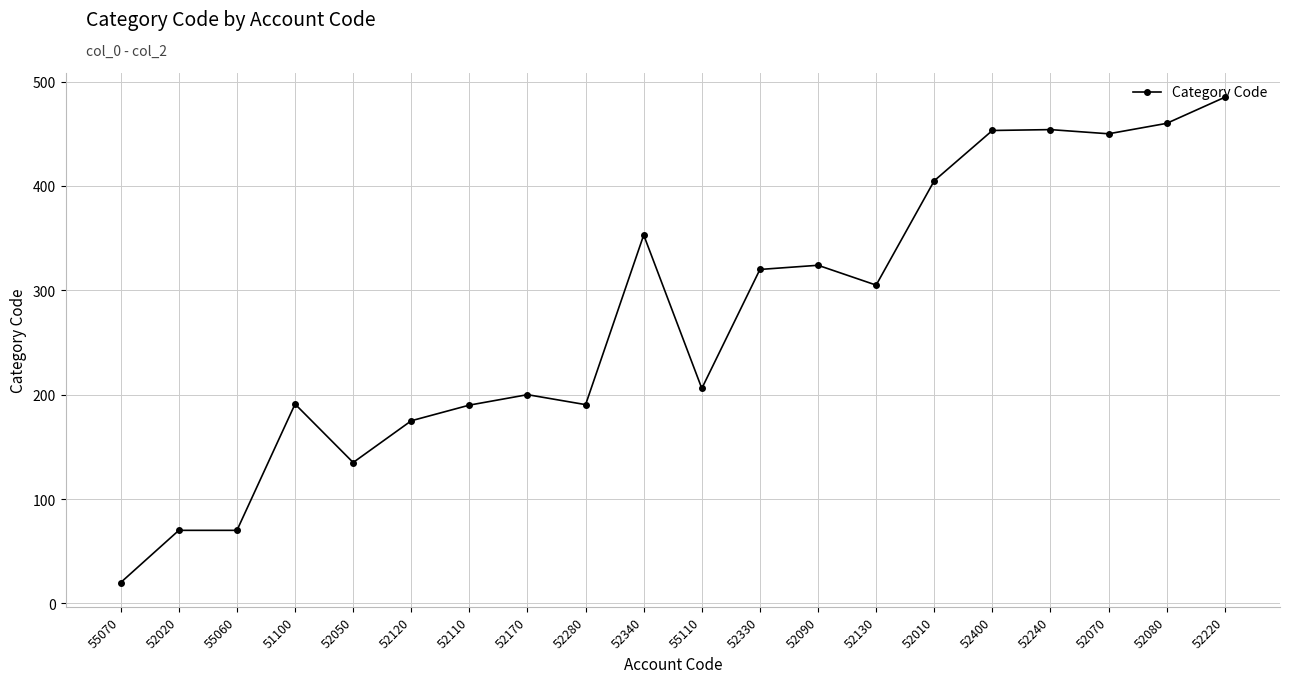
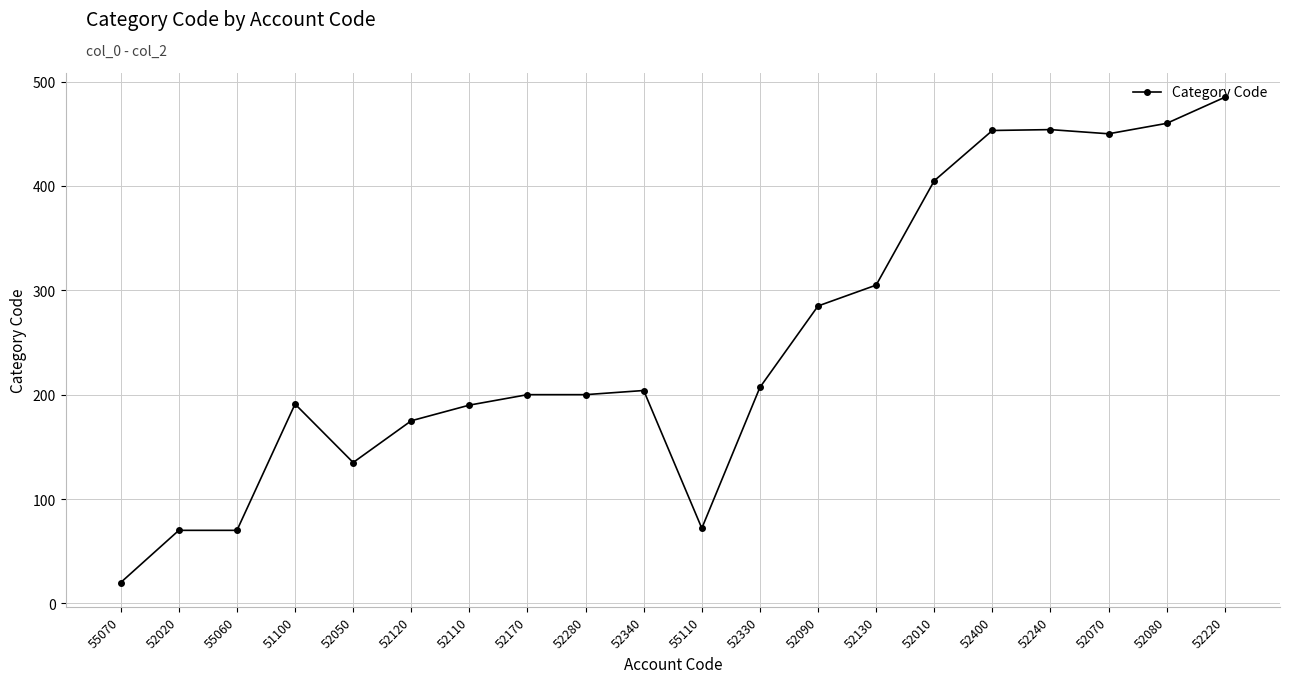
52280: 190 -> 200
52340: 353 -> 204
55110: 206 -> 72
52330: 320 -> 207
52090: 324 -> 285
